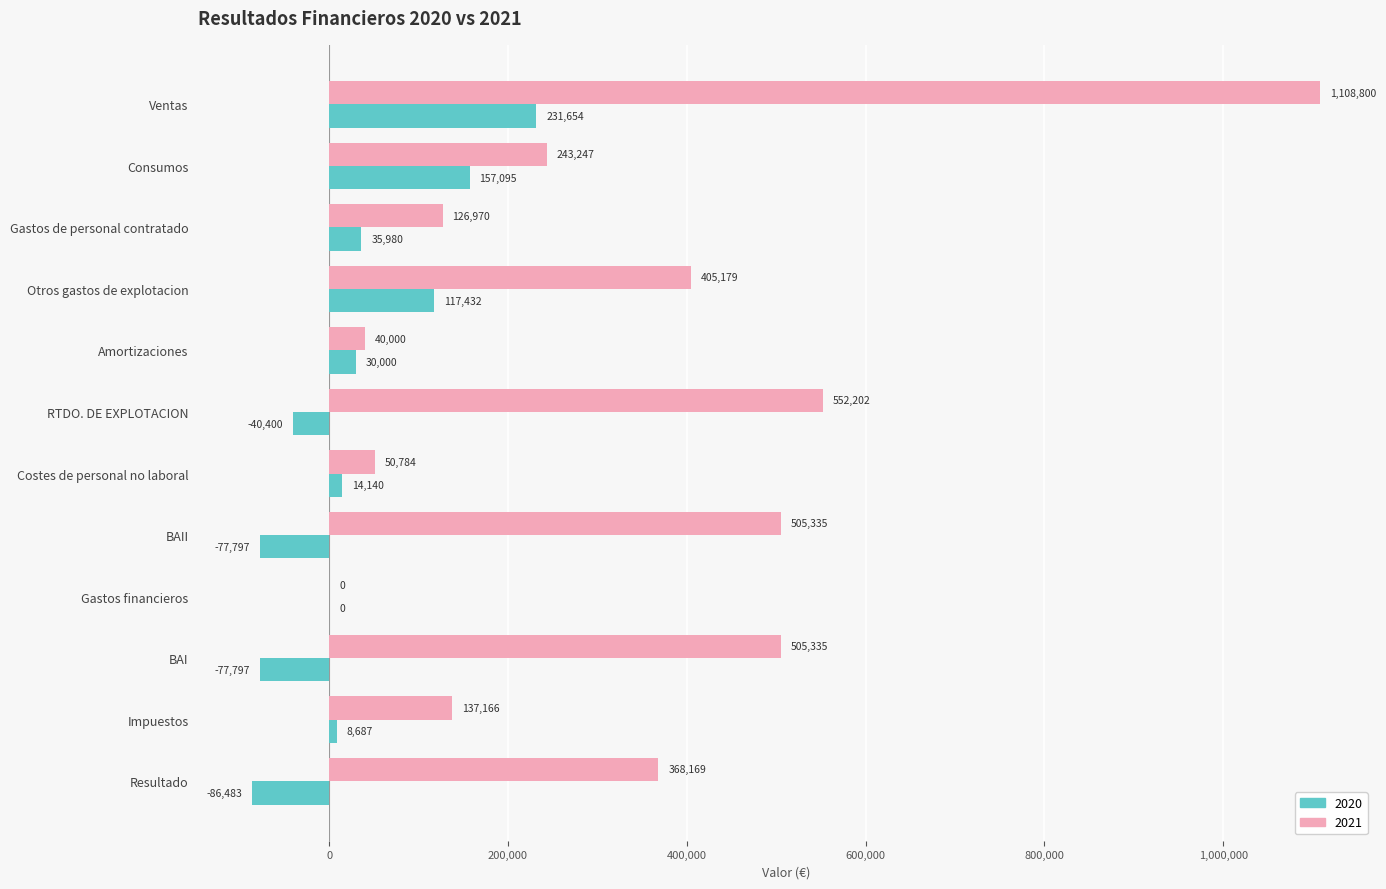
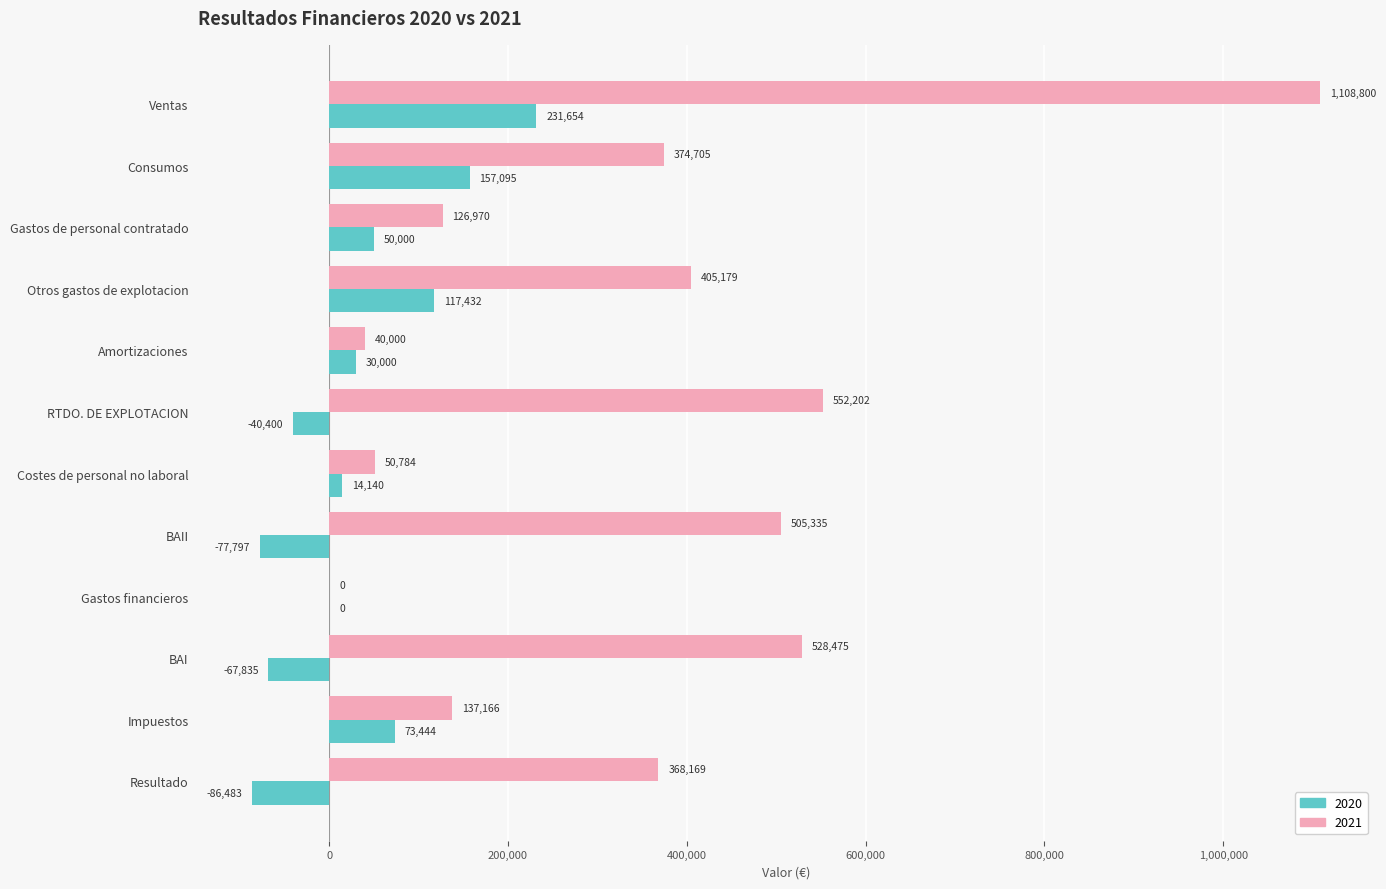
2021, Consumos: 243,247 -> 374,705
2020, Gastos de personal contratado: 35,980 -> 50,000
2021, BAI: 505,335 -> 528,475
2020, BAI: -77,797 -> -67,835
2020, Impuestos: 8,687 -> 73,444
